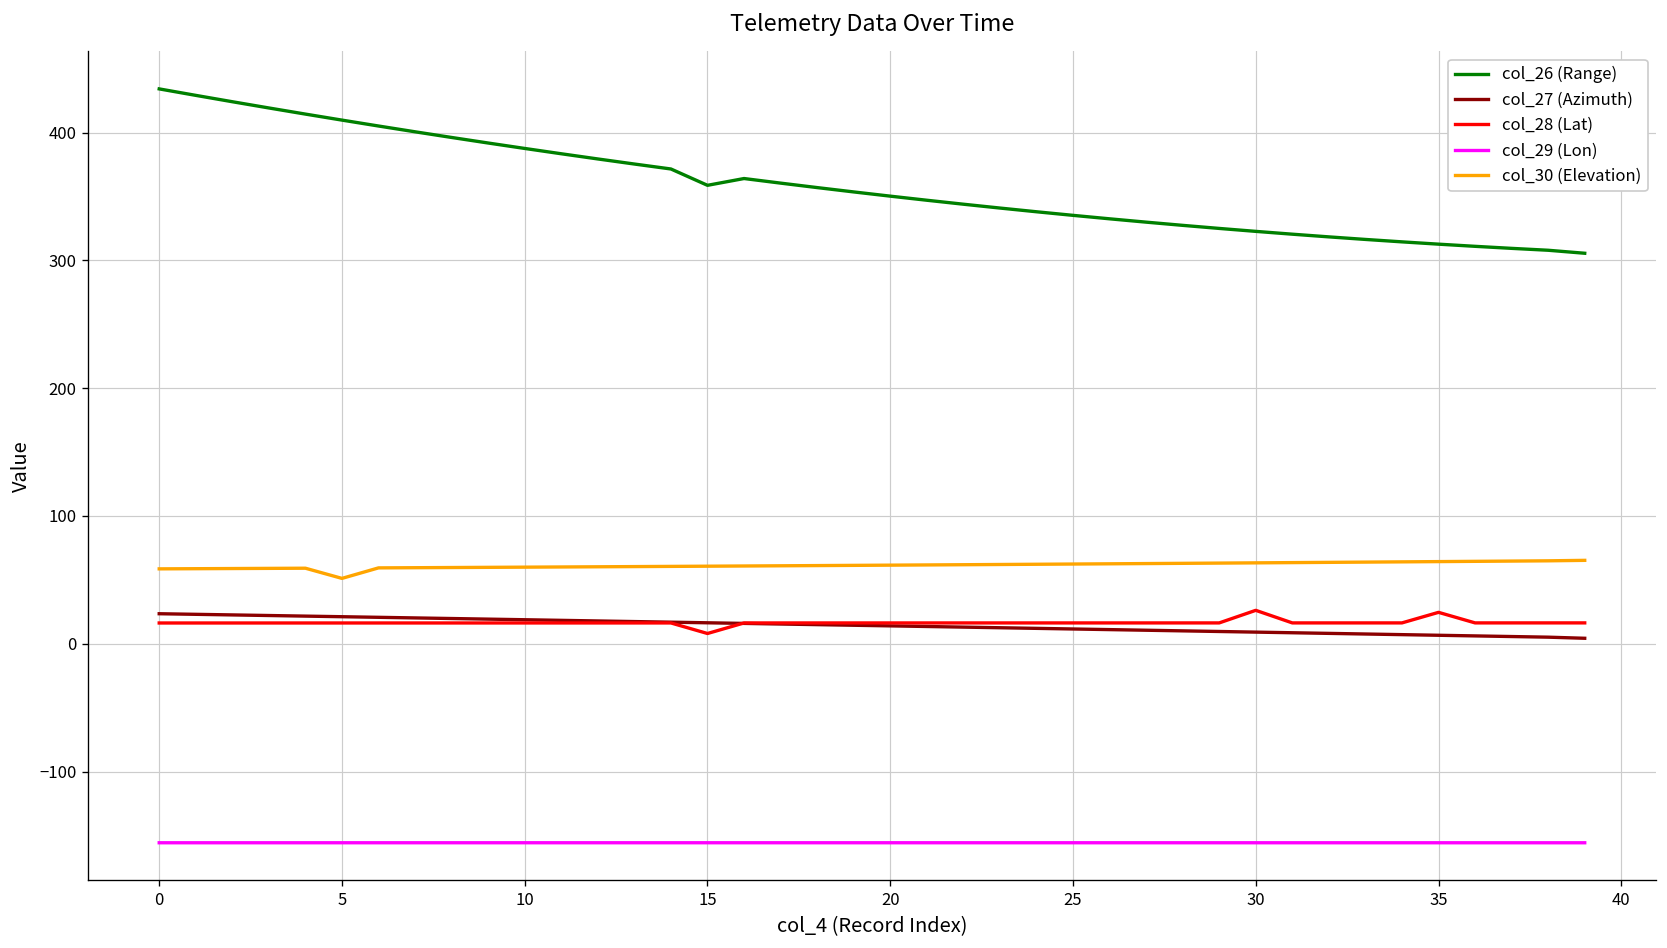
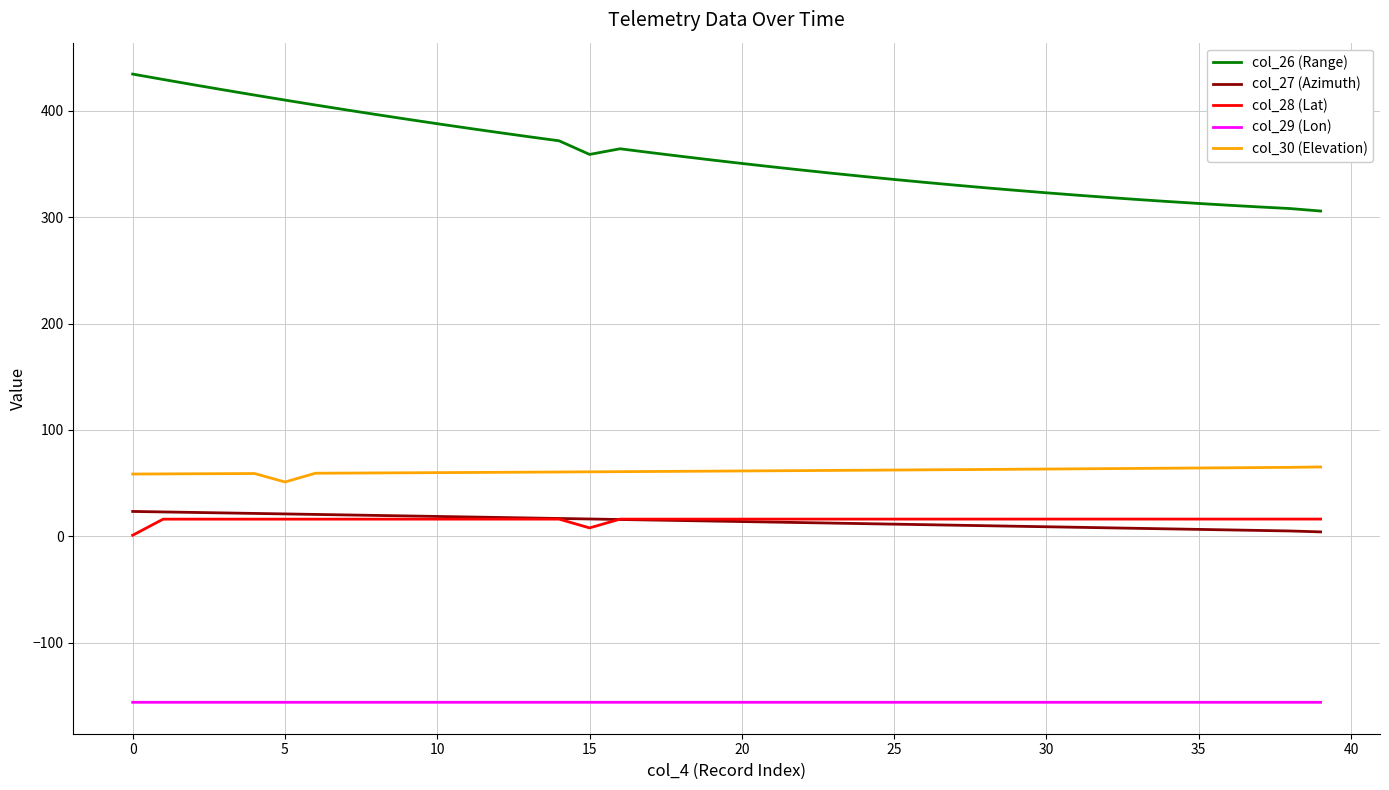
col_28 (Lat), 0: 16 -> 1
col_28 (Lat), 30: 26 -> 16
col_28 (Lat), 35: 25 -> 16
